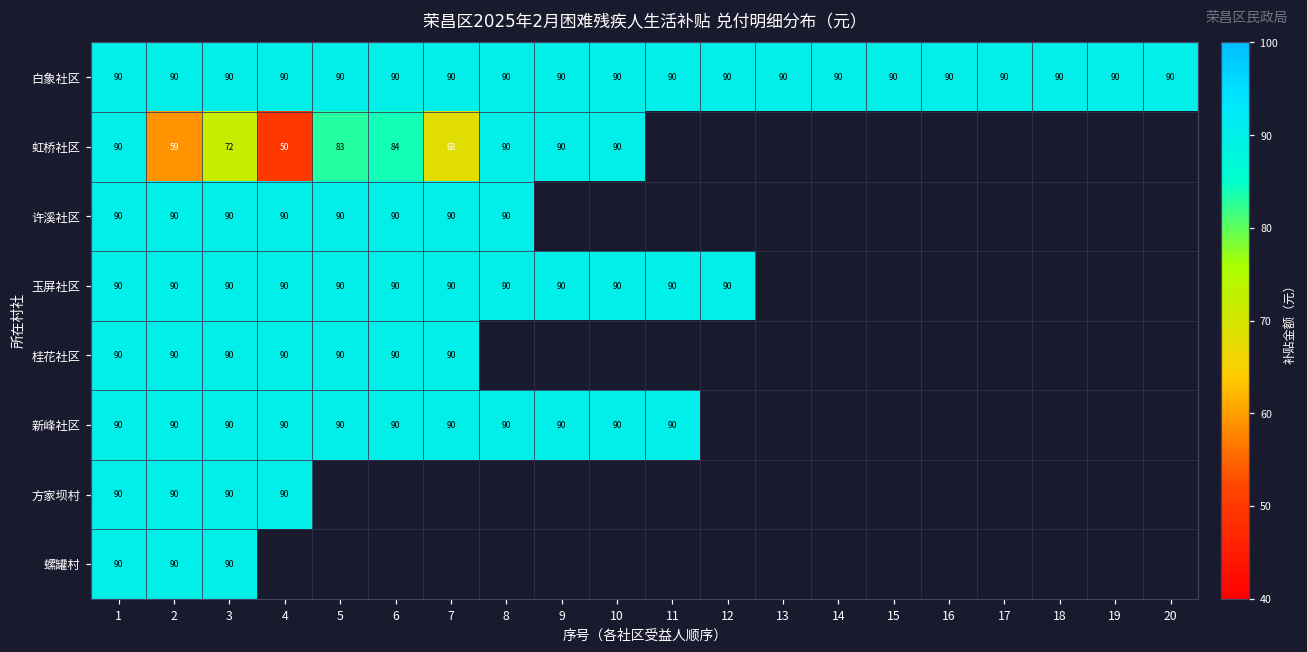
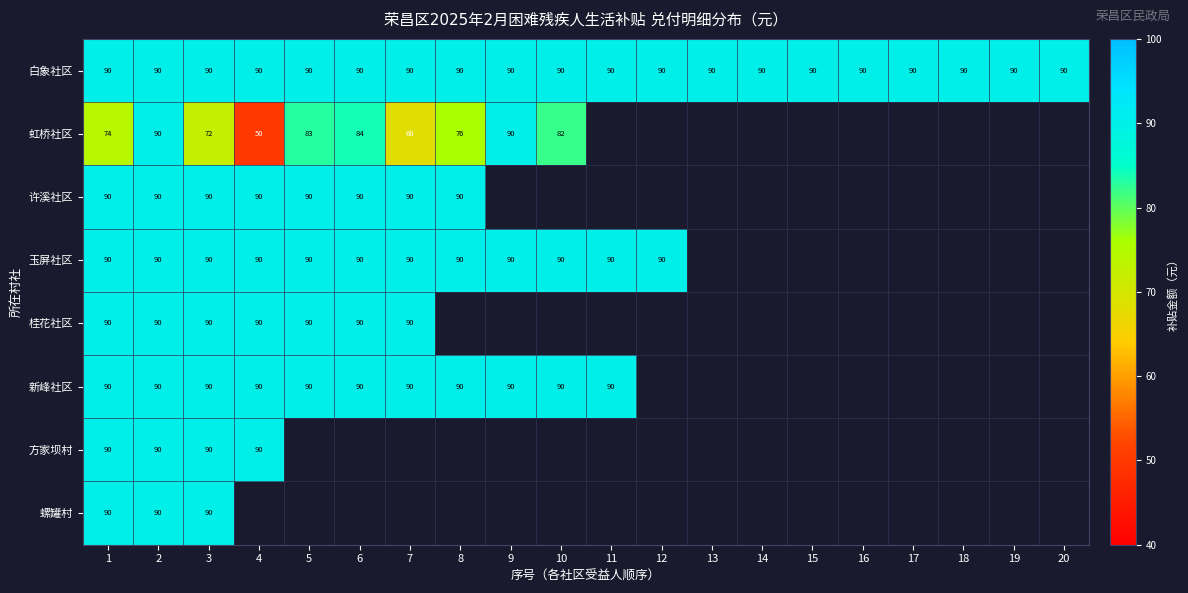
虹桥社区, 1: 90 -> 74
虹桥社区, 2: 59 -> 90
虹桥社区, 8: 90 -> 76
虹桥社区, 10: 90 -> 82
